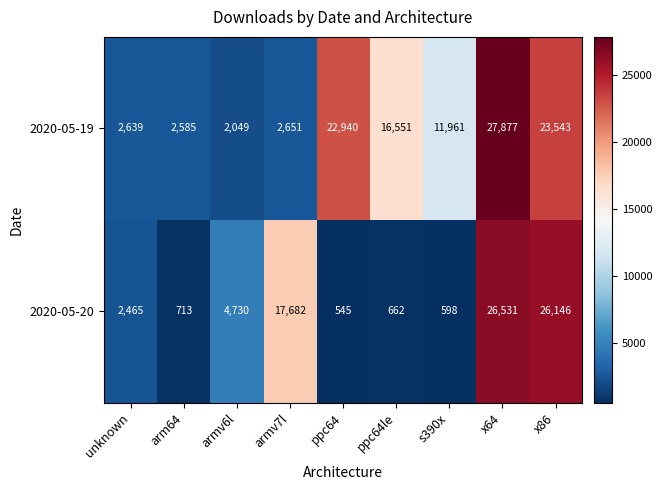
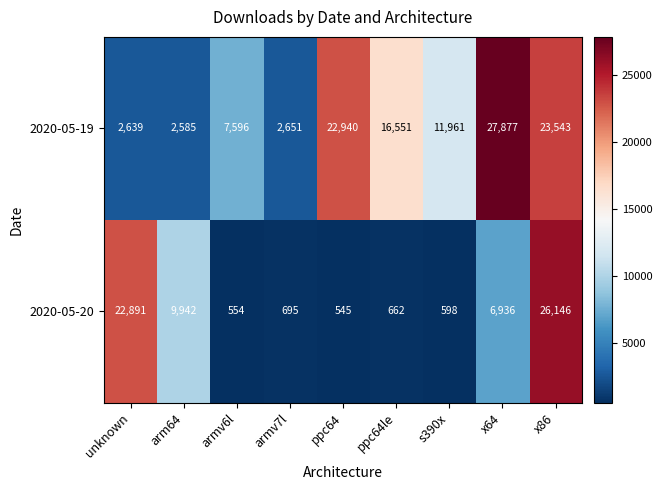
2020-05-19, armv6l: 2,049 -> 7,596
2020-05-20, unknown: 2,465 -> 22,891
2020-05-20, arm64: 713 -> 9,942
2020-05-20, armv6l: 4,730 -> 554
2020-05-20, armv7l: 17,682 -> 695
2020-05-20, x64: 26,531 -> 6,936
